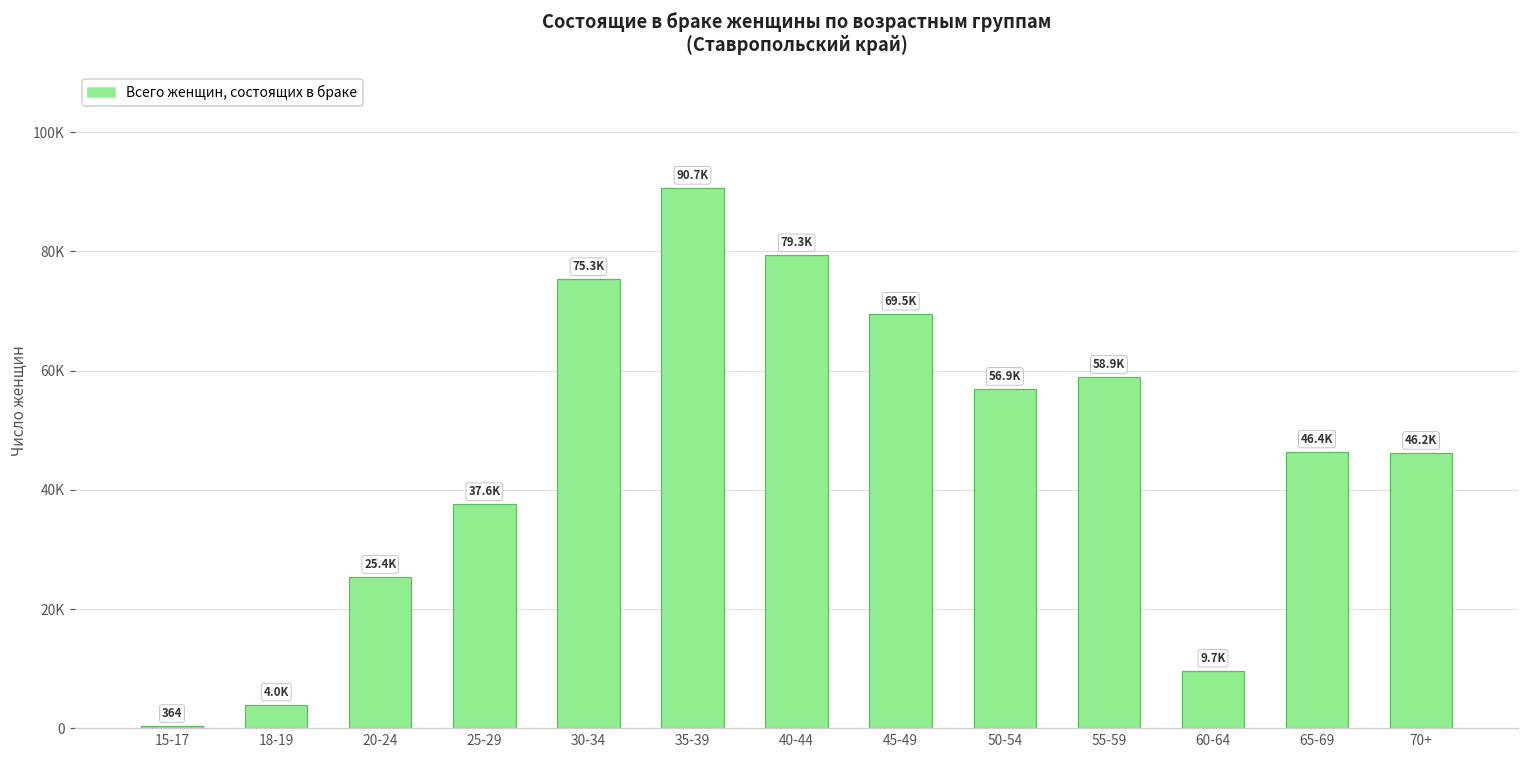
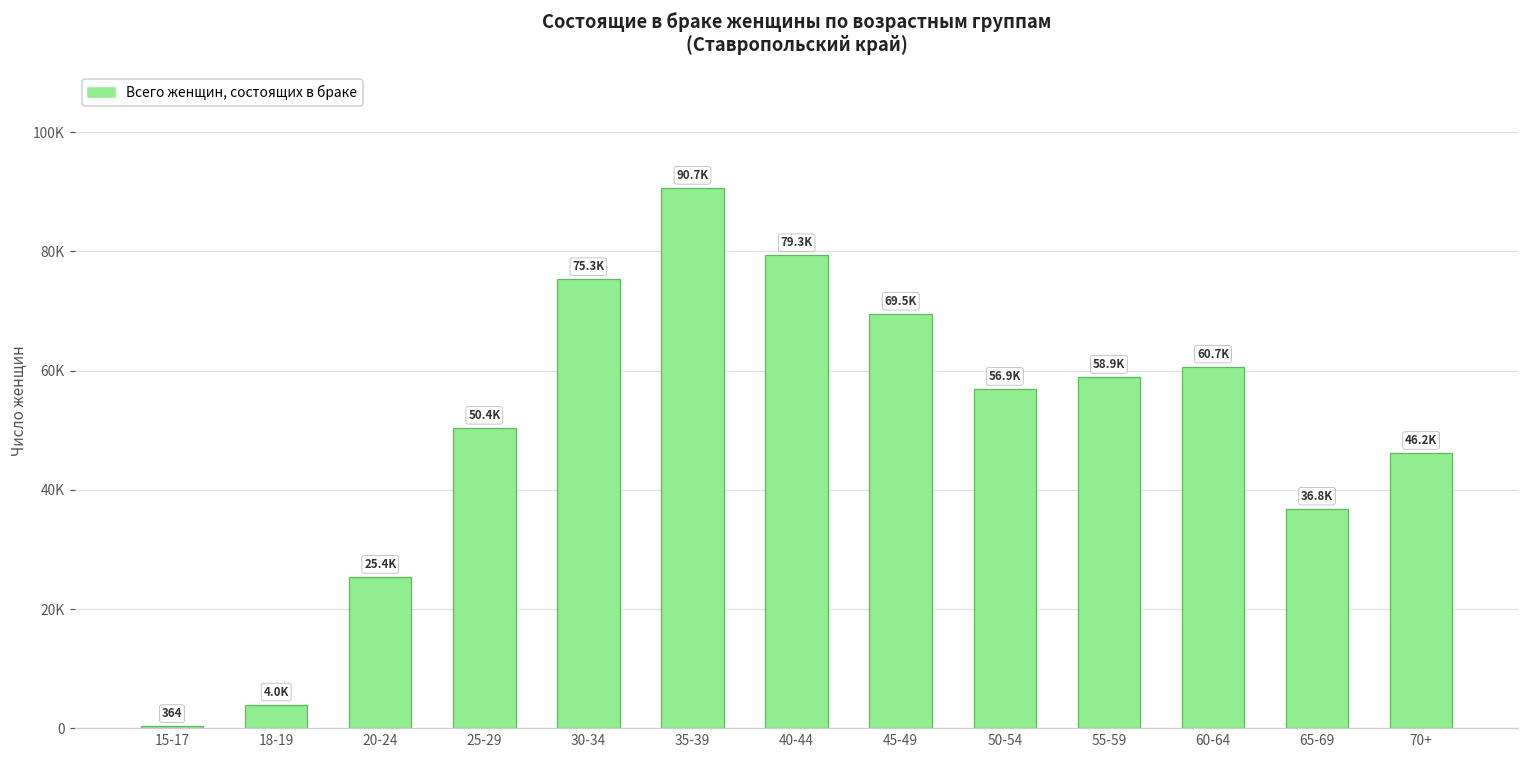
25-29: 37.6K -> 50.4K
60-64: 9.7K -> 60.7K
65-69: 46.4K -> 36.8K
